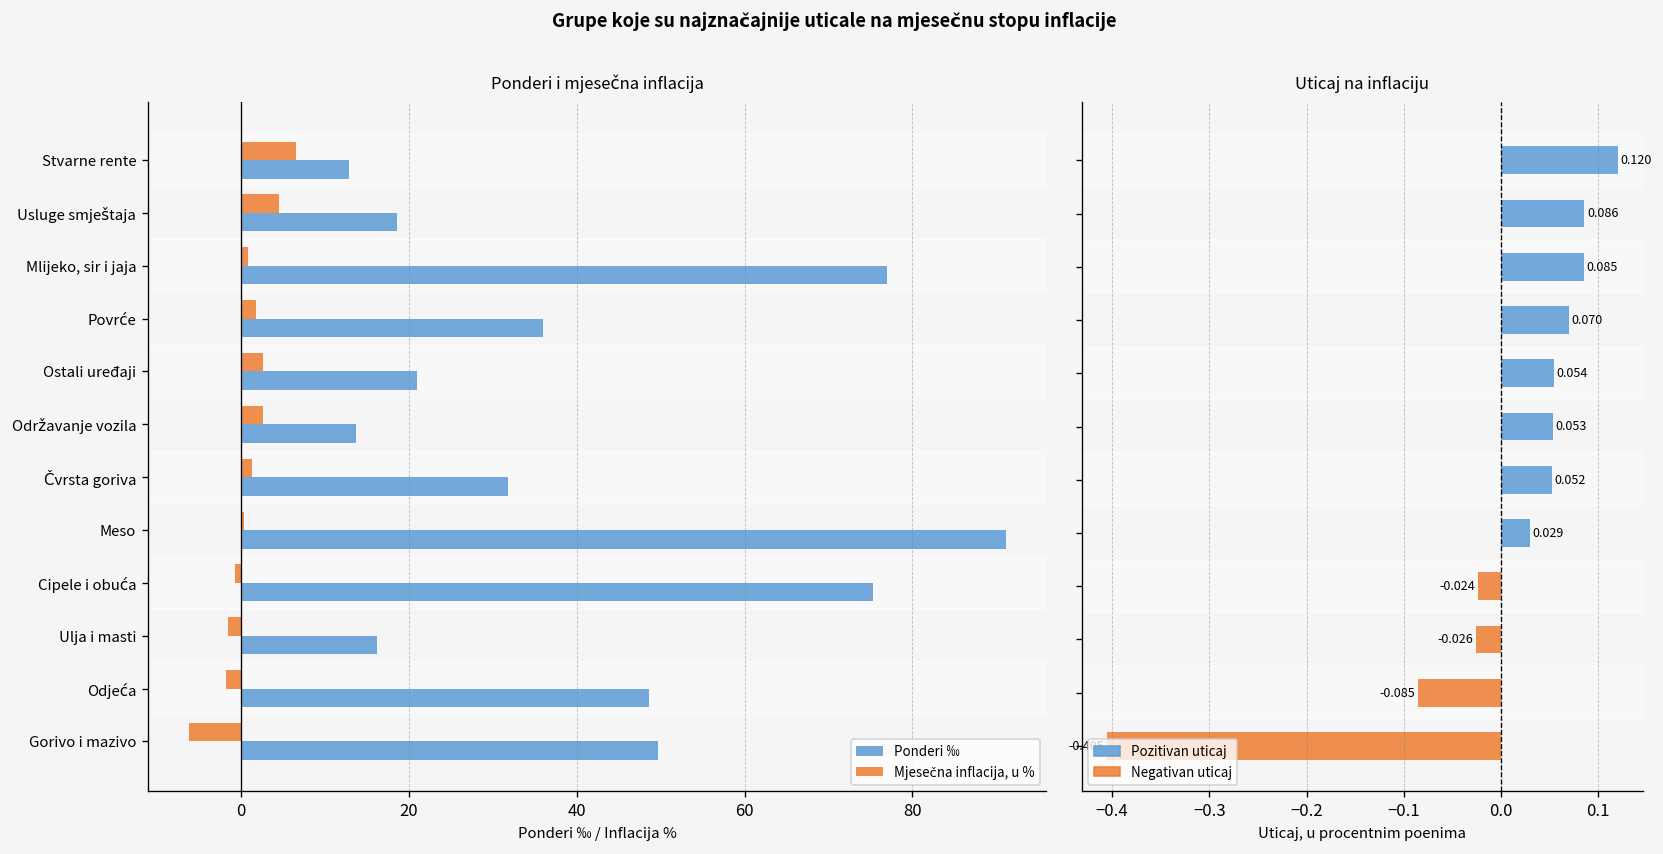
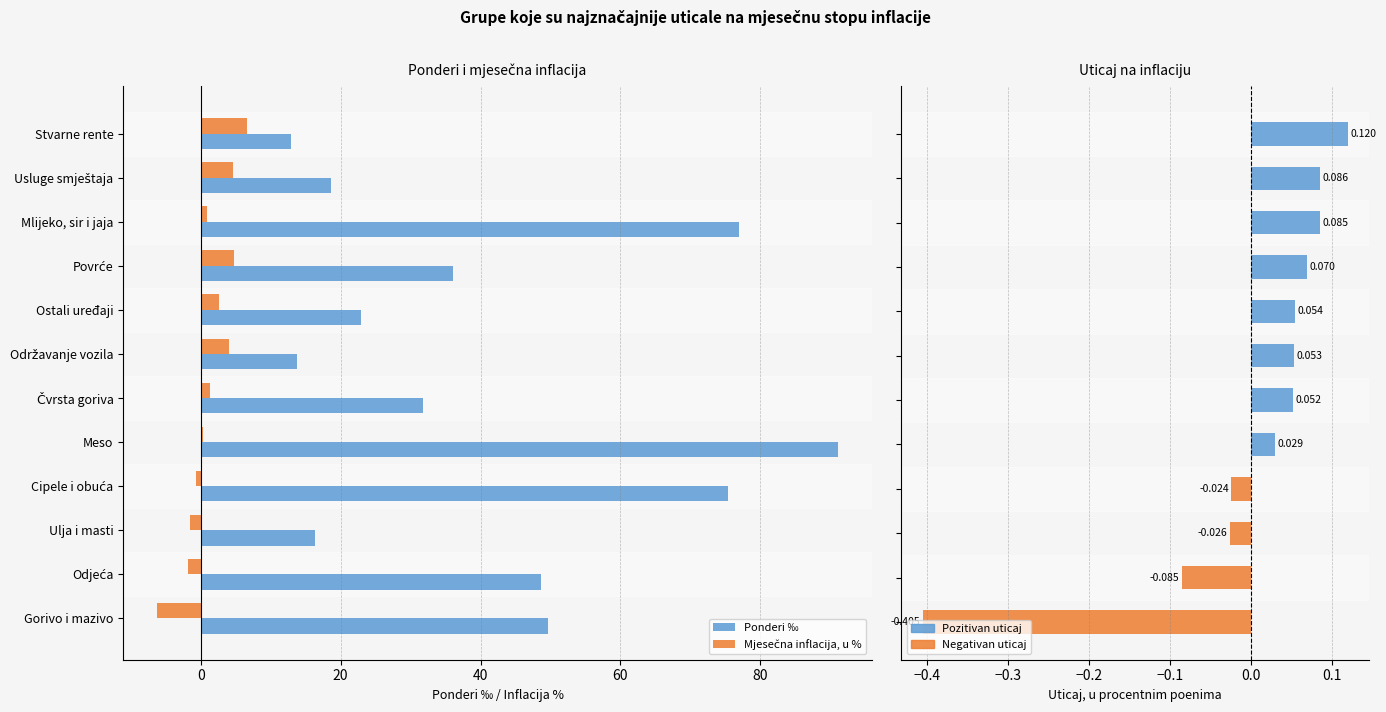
Ponderi i mjesečna inflacija, Mjesečna inflacija, u %, Povrće: 2 -> 5
Ponderi i mjesečna inflacija, Ponderi ‰, Ostali uređaji: 21 -> 23
Ponderi i mjesečna inflacija, Mjesečna inflacija, u %, Održavanje vozila: 3 -> 4
